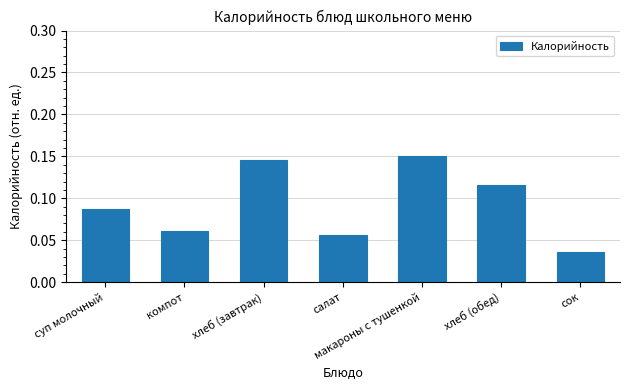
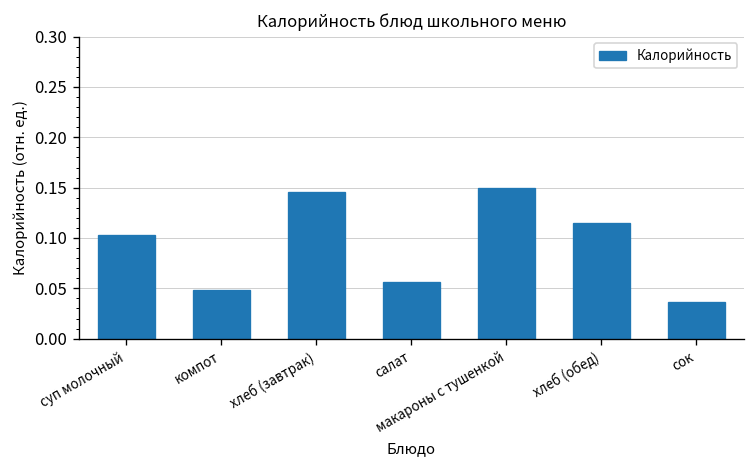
суп молочный: 0.09 -> 0.10
компот: 0.06 -> 0.05
